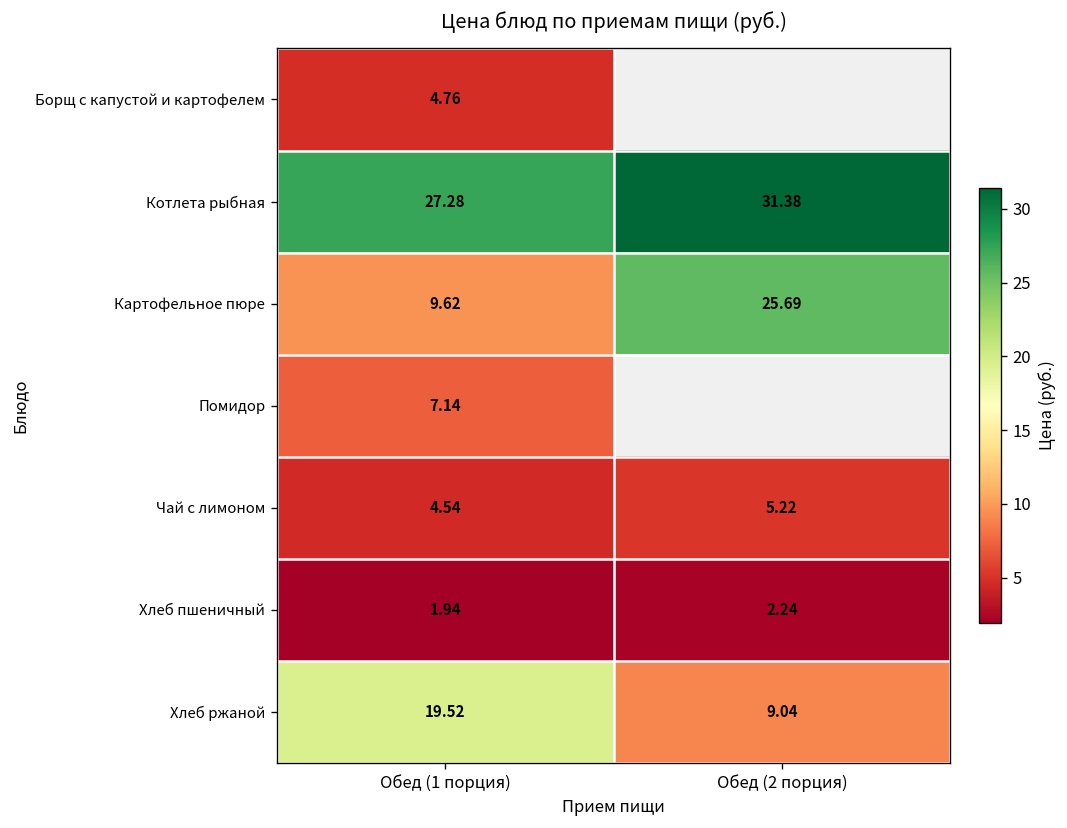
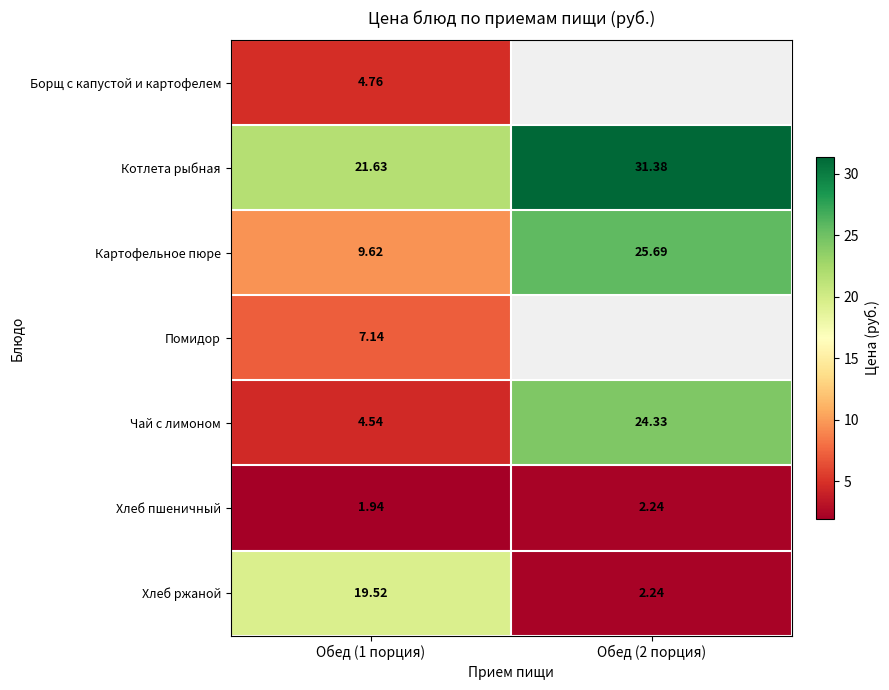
Котлета рыбная, Обед (1 порция): 27.28 -> 21.63
Чай с лимоном, Обед (2 порция): 5.22 -> 24.33
Хлеб ржаной, Обед (2 порция): 9.04 -> 2.24
